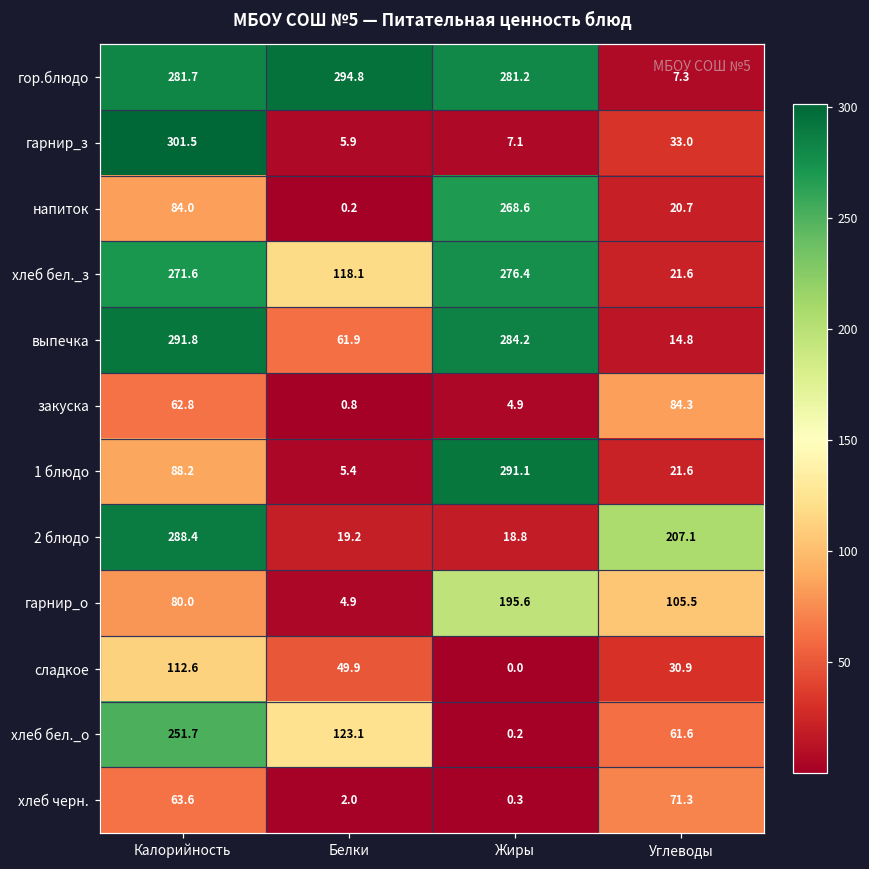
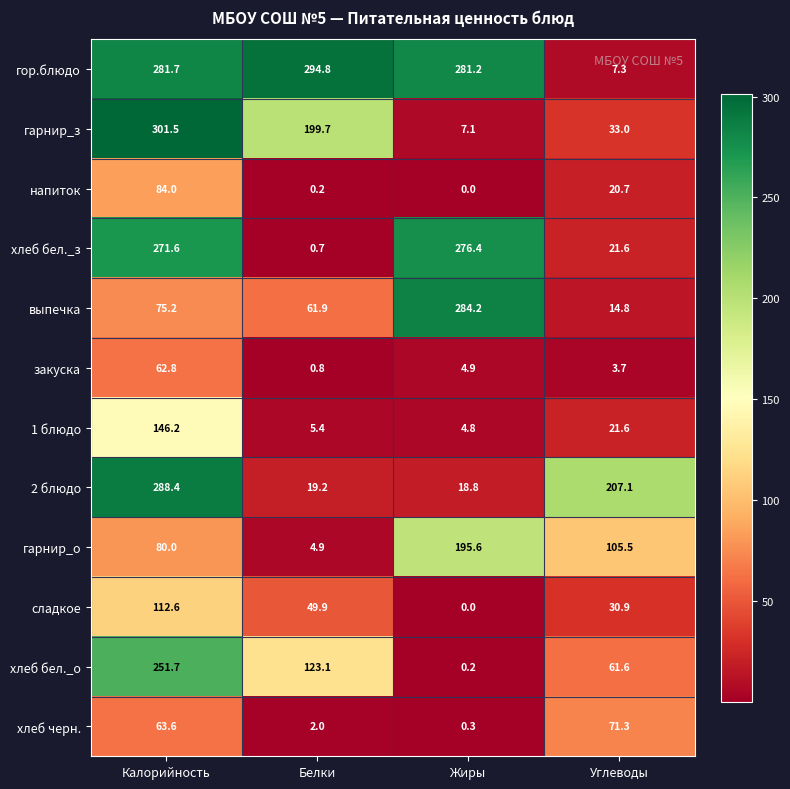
гарнир_з, Белки: 5.9 -> 199.7
напиток, Жиры: 268.6 -> 0.0
хлеб бел._з, Белки: 118.1 -> 0.7
выпечка, Калорийность: 291.8 -> 75.2
закуска, Углеводы: 84.3 -> 3.7
1 блюдо, Калорийность: 88.2 -> 146.2
1 блюдо, Жиры: 291.1 -> 4.8
